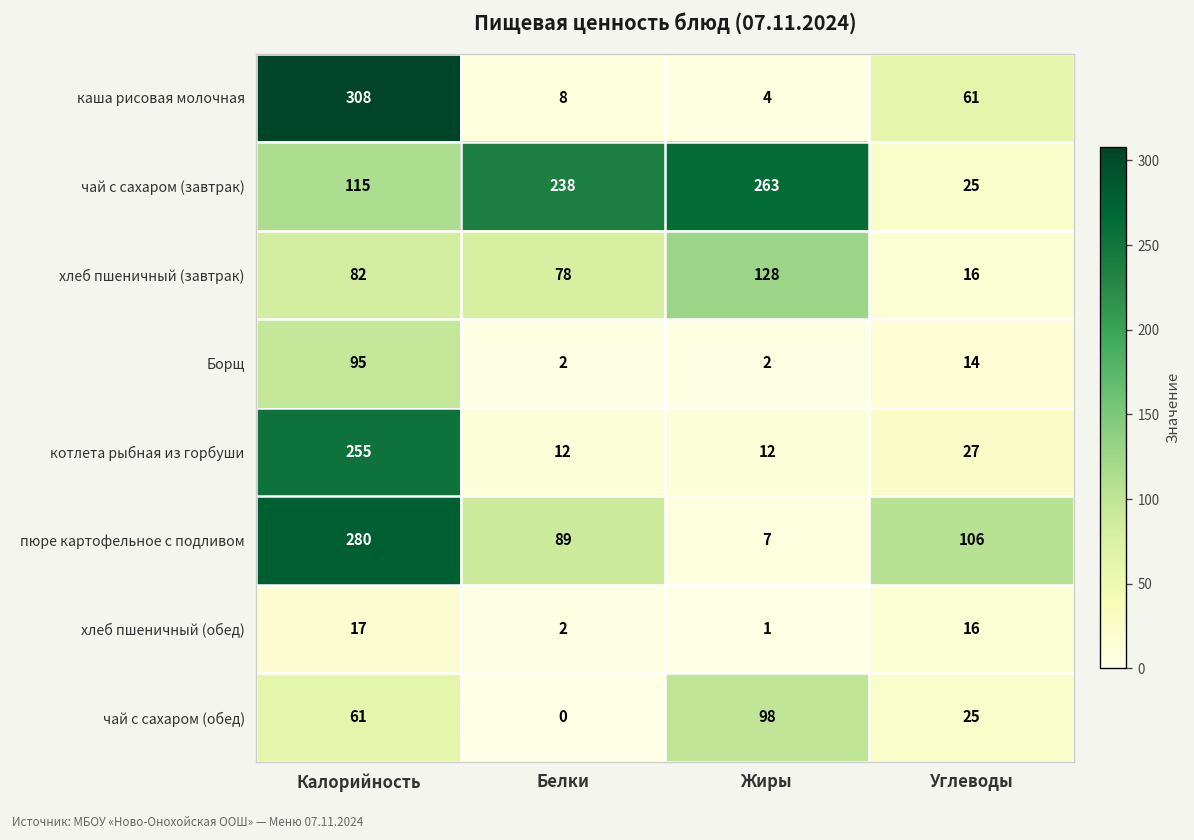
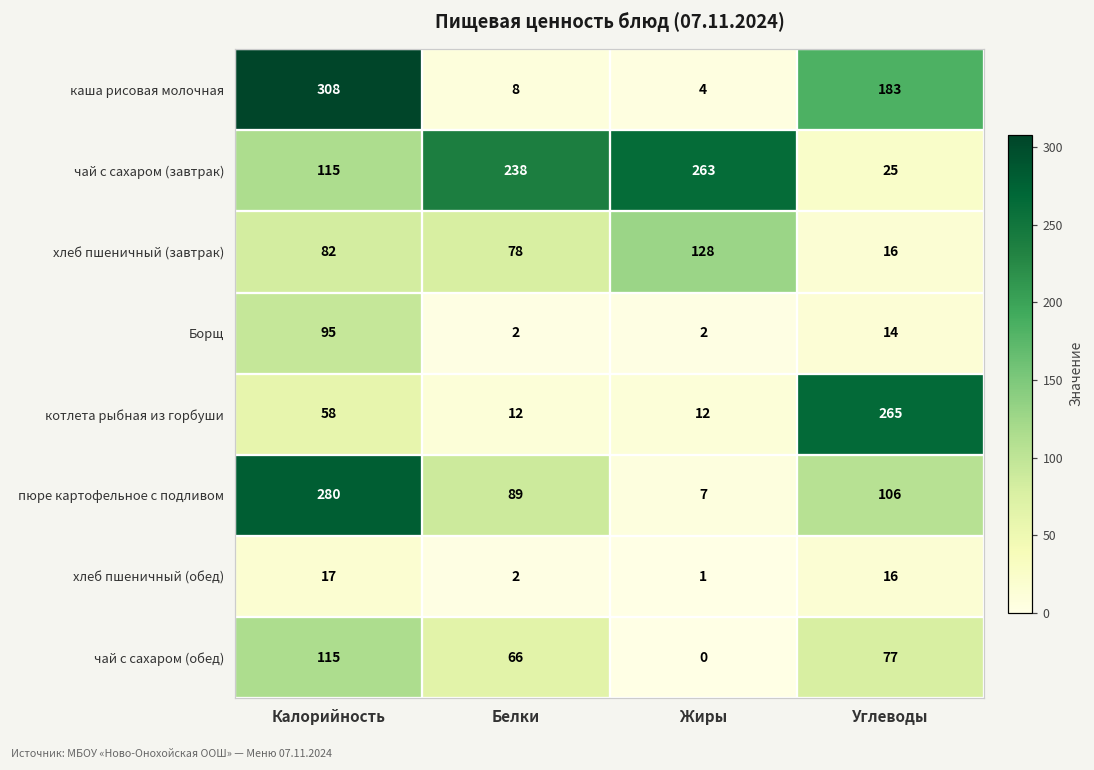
каша рисовая молочная, Углеводы: 61 -> 183
котлета рыбная из горбуши, Калорийность: 255 -> 58
котлета рыбная из горбуши, Углеводы: 27 -> 265
чай с сахаром (обед), Калорийность: 61 -> 115
чай с сахаром (обед), Белки: 0 -> 66
чай с сахаром (обед), Жиры: 98 -> 0
чай с сахаром (обед), Углеводы: 25 -> 77
